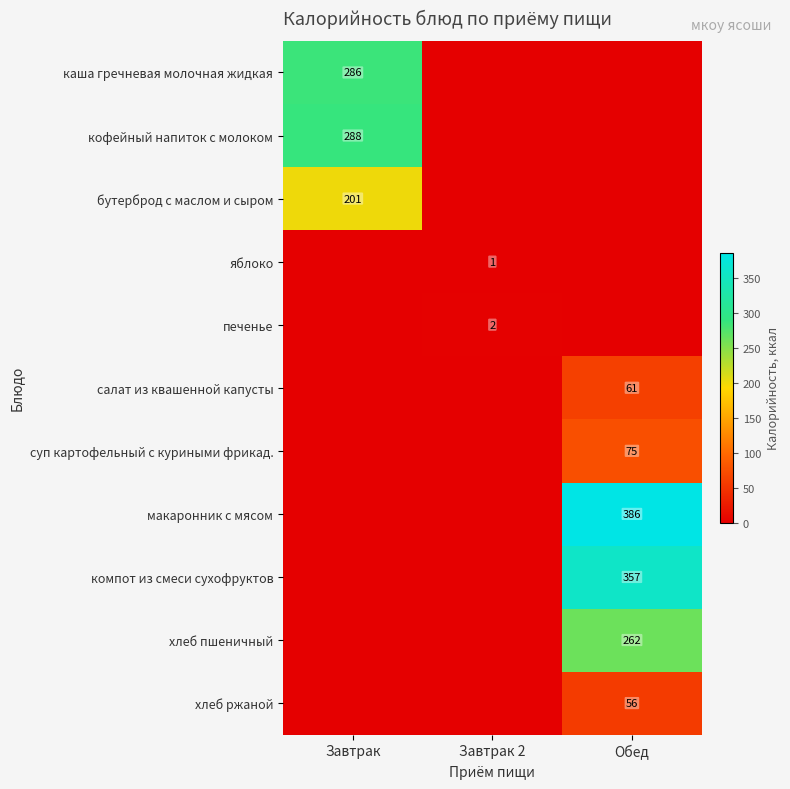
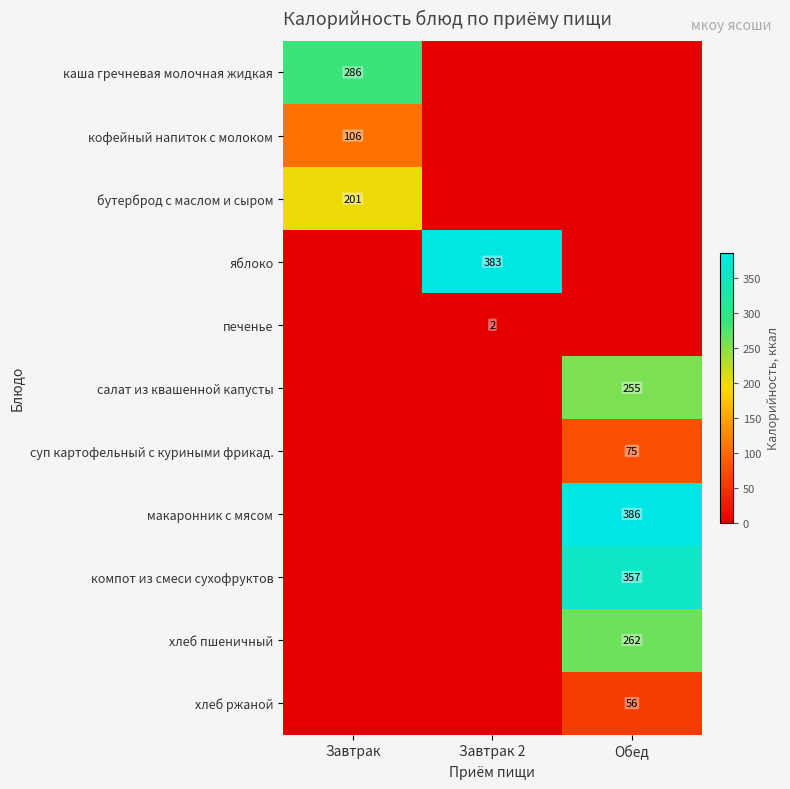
кофейный напиток с молоком, Завтрак: 288 -> 106
яблоко, Завтрак 2: 1 -> 383
салат из квашенной капусты, Обед: 61 -> 255
